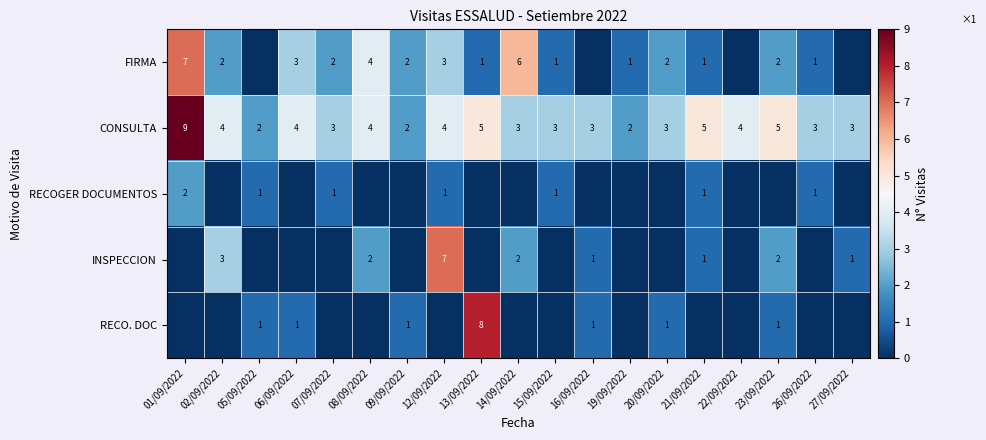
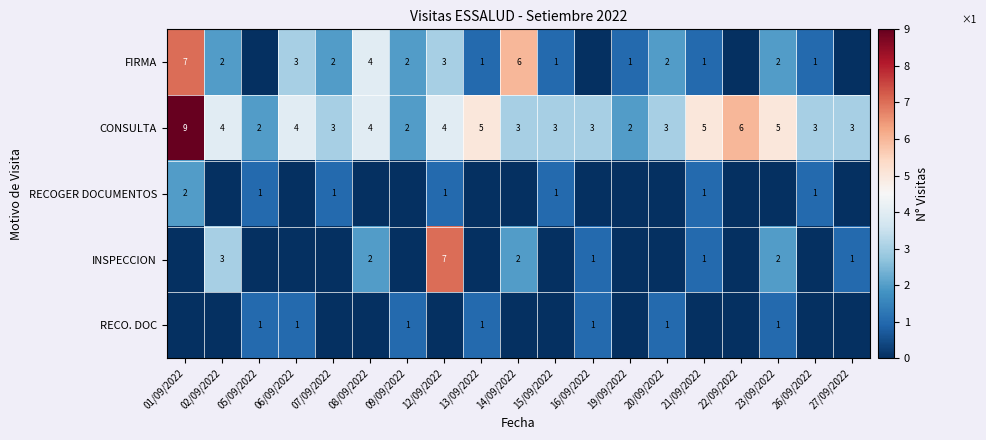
CONSULTA, 22/09/2022: 4 -> 6
RECO. DOC, 13/09/2022: 8 -> 1
